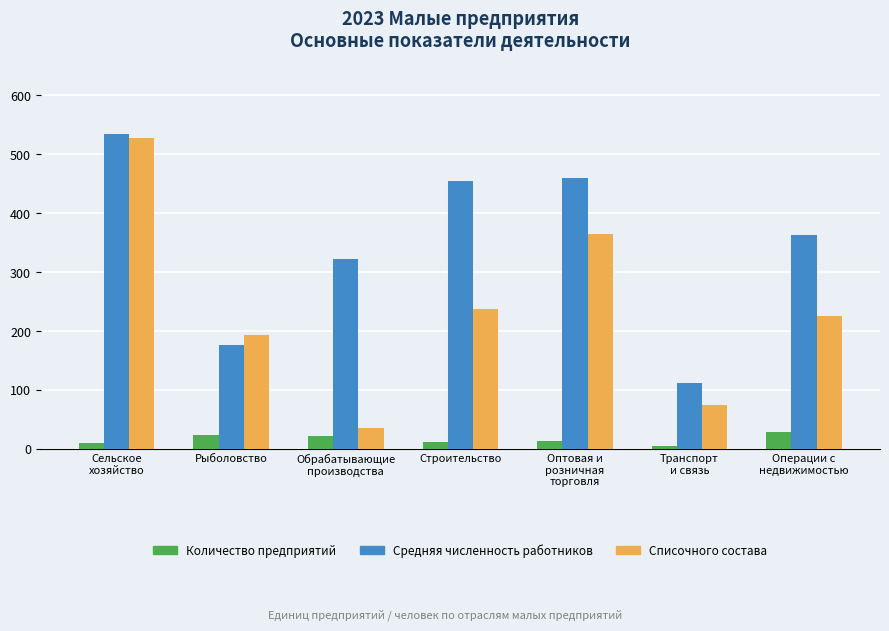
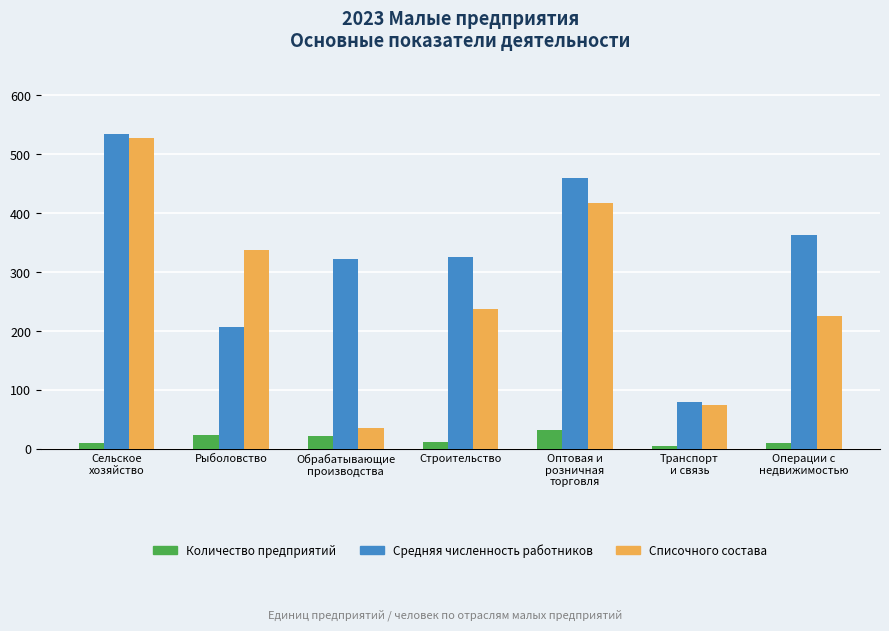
Средняя численность работников, Рыболовство: 180 -> 210
Списочного состава, Рыболовство: 190 -> 340
Средняя численность работников, Строительство: 450 -> 330
Количество предприятий, Оптовая и розничная торговля: 10 -> 30
Списочного состава, Оптовая и розничная торговля: 370 -> 420
Средняя численность работников, Транспорт и связь: 110 -> 80
Количество предприятий, Операции с недвижимостью: 30 -> 10
